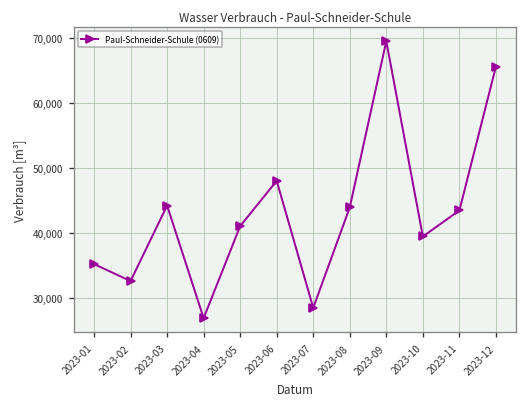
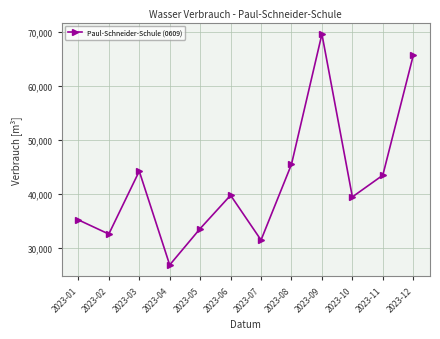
2023-05: 41,000 -> 34,000
2023-06: 48,000 -> 40,000
2023-07: 29,000 -> 32,000
2023-08: 44,000 -> 46,000
